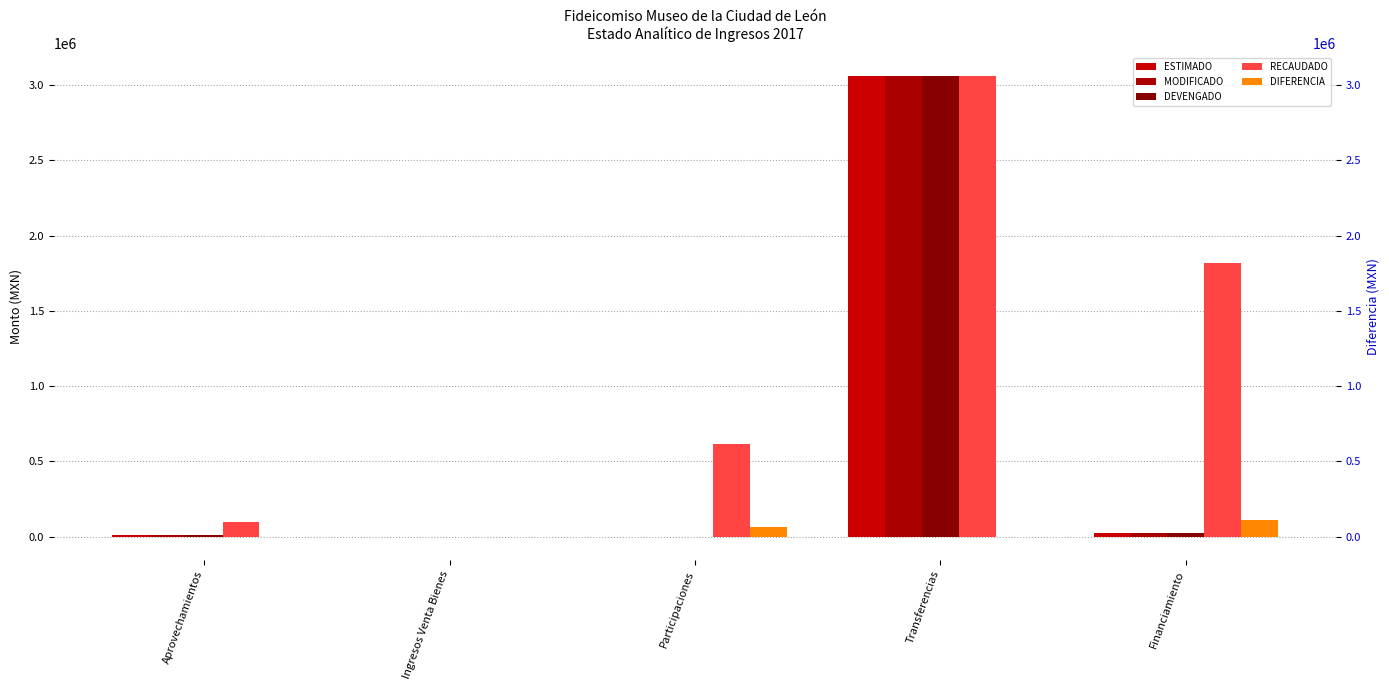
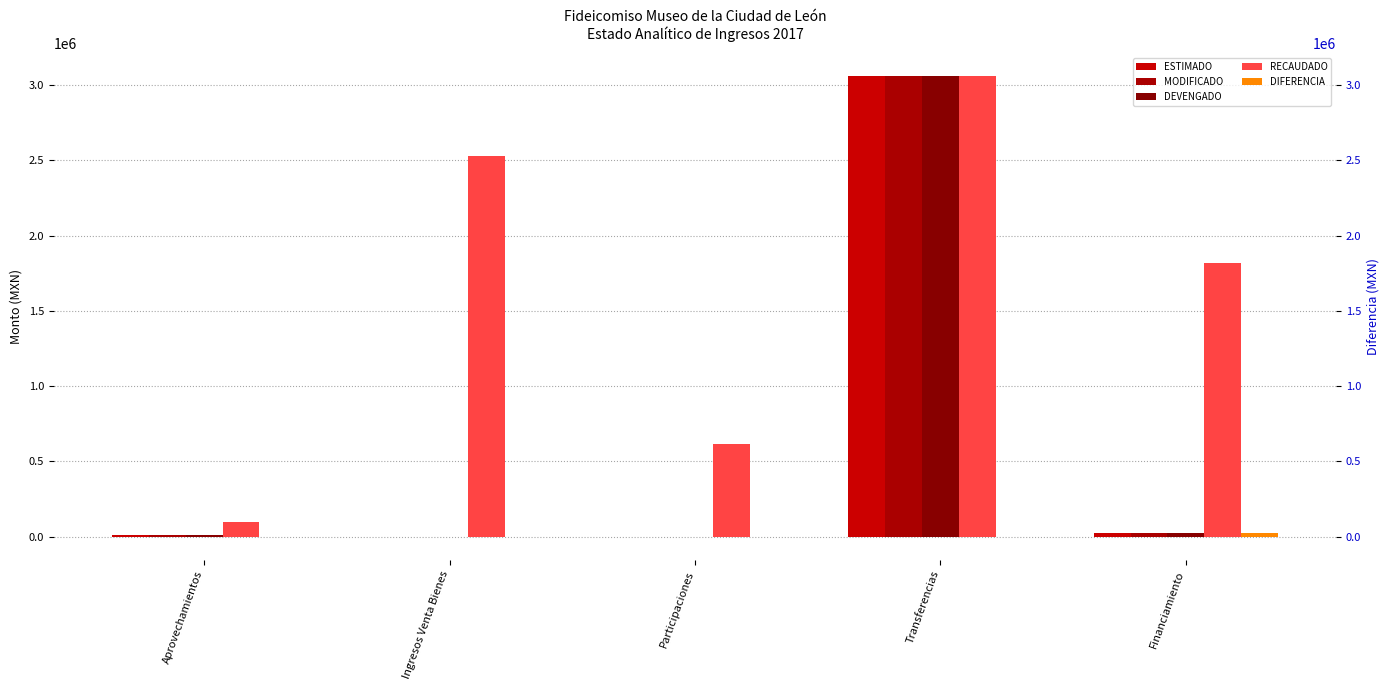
RECAUDADO, Ingresos Venta Bienes: 0 -> 2530000
DIFERENCIA, Participaciones: 60000 -> 0
DIFERENCIA, Financiamiento: 110000 -> 30000
